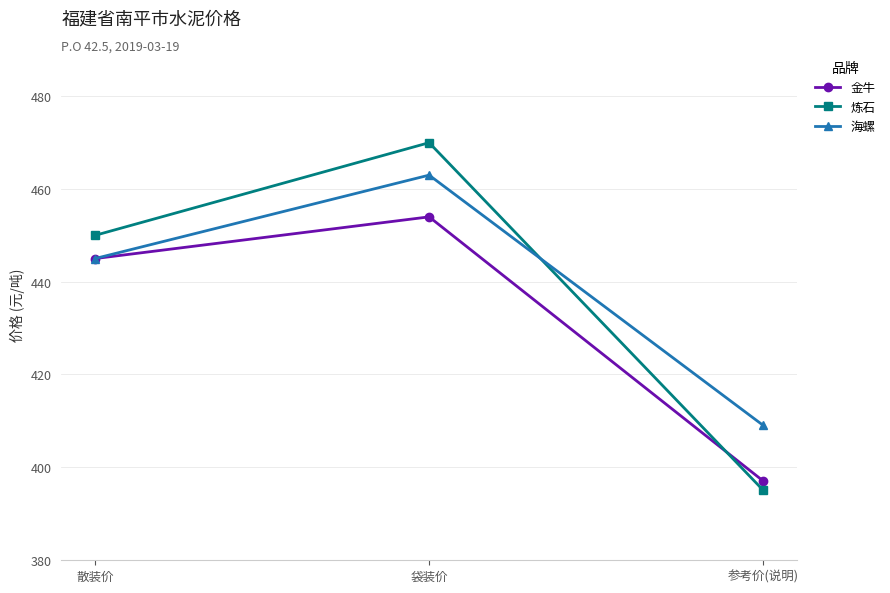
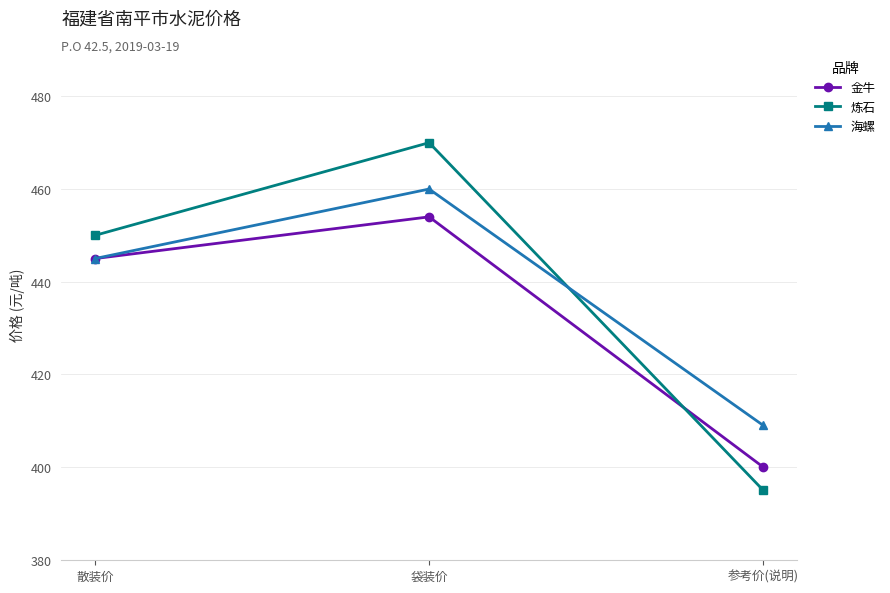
海螺, 袋装价: 463 -> 460
金牛, 参考价(说明): 397 -> 400
